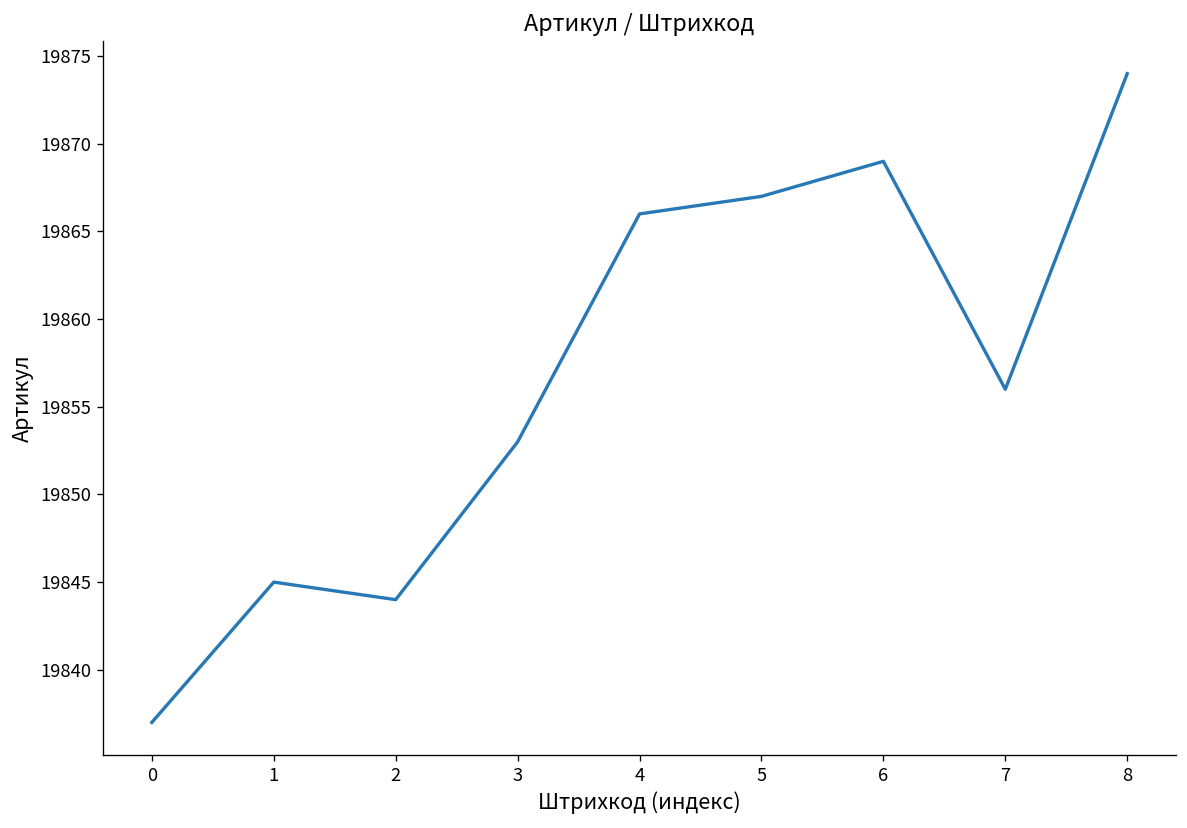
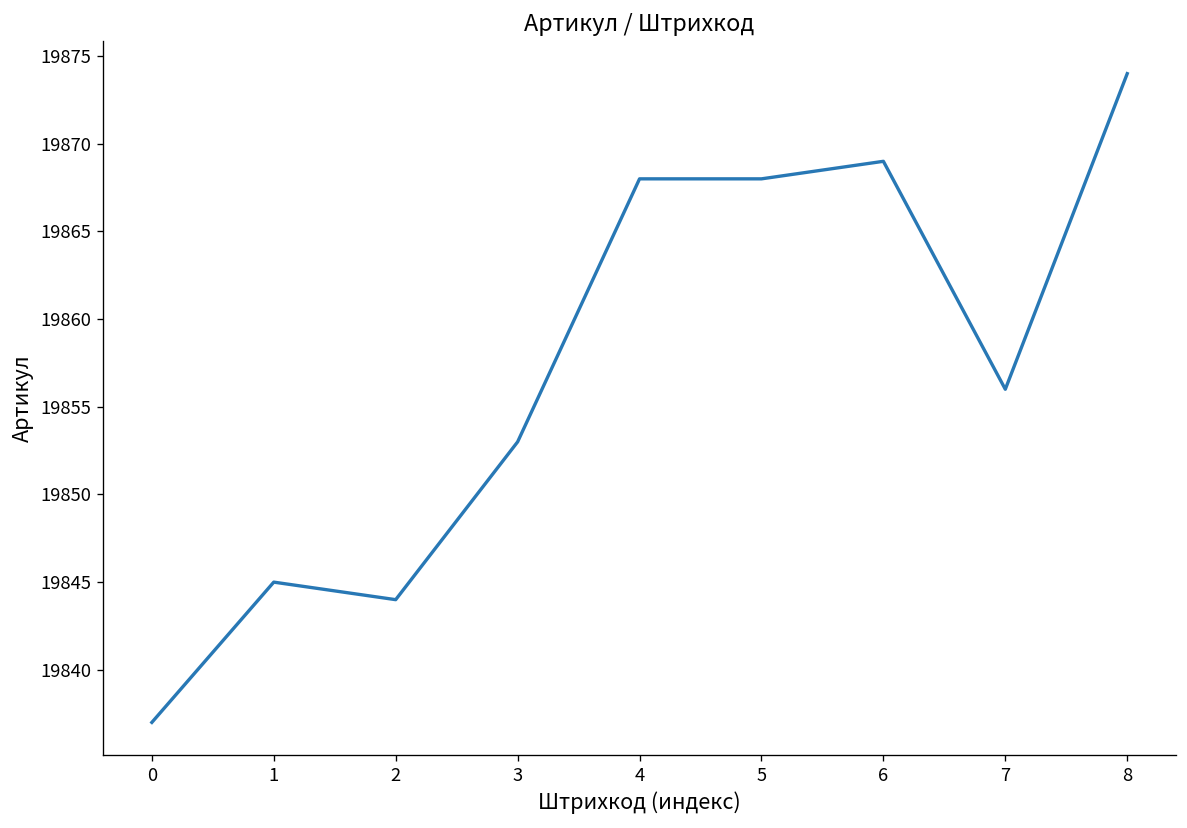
4: 19866 -> 19868
5: 19867 -> 19868
